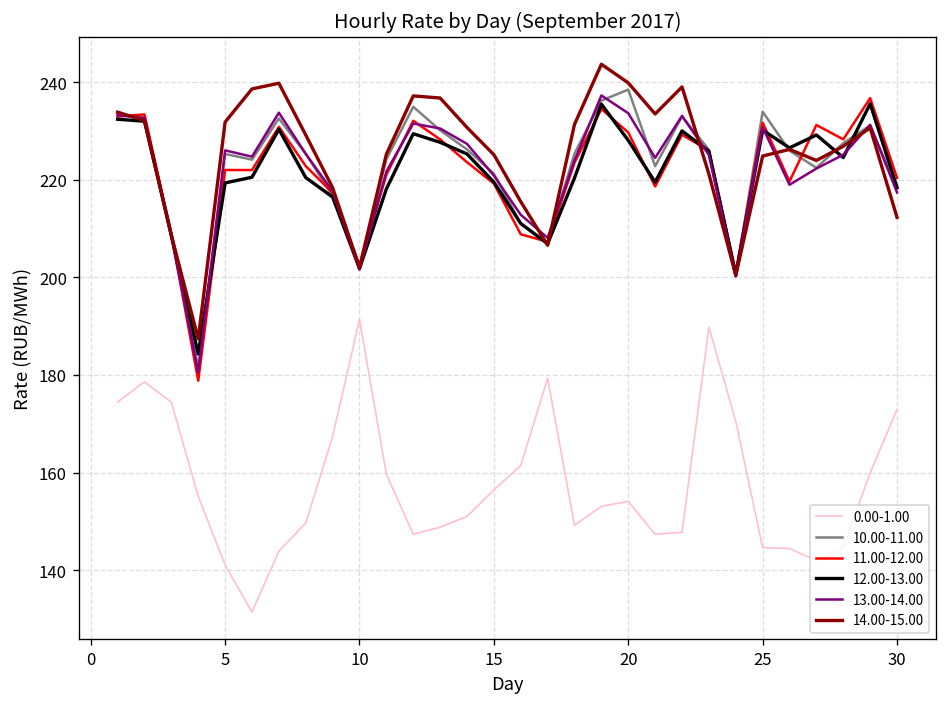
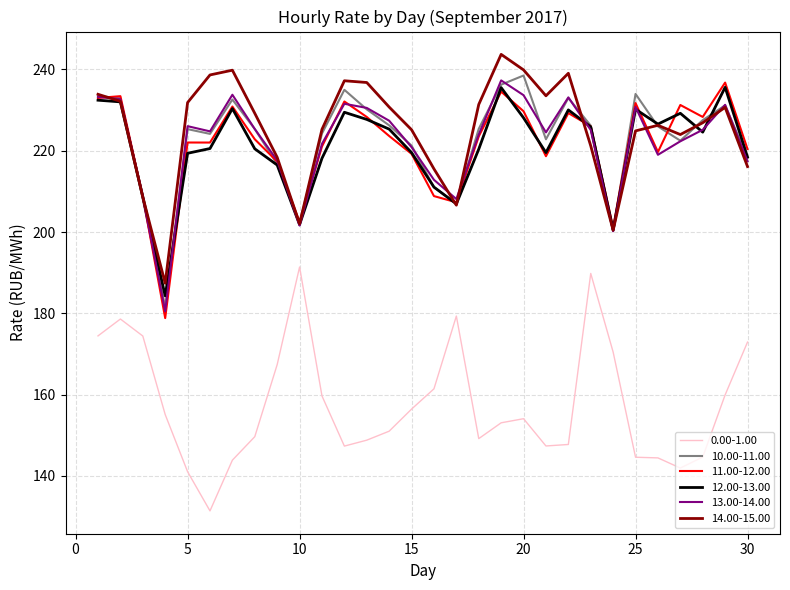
14.00-15.00, 30: 212 -> 216
